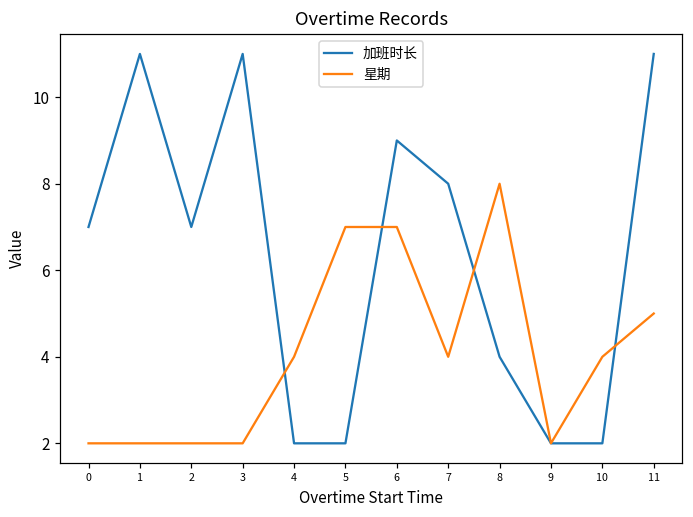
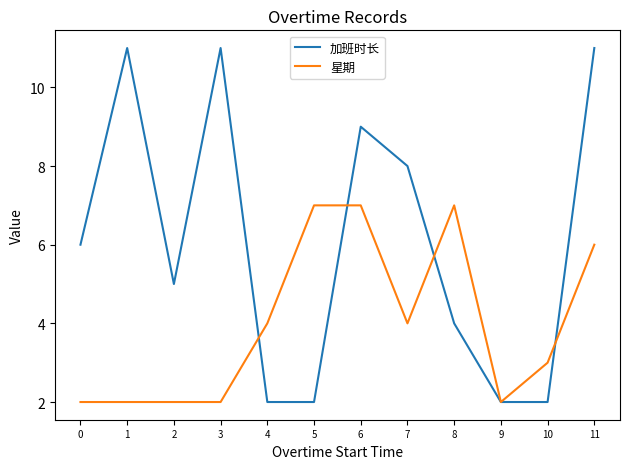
加班时长, 0: 7 -> 6
加班时长, 2: 7 -> 5
星期, 8: 8 -> 7
星期, 10: 4 -> 3
星期, 11: 5 -> 6
